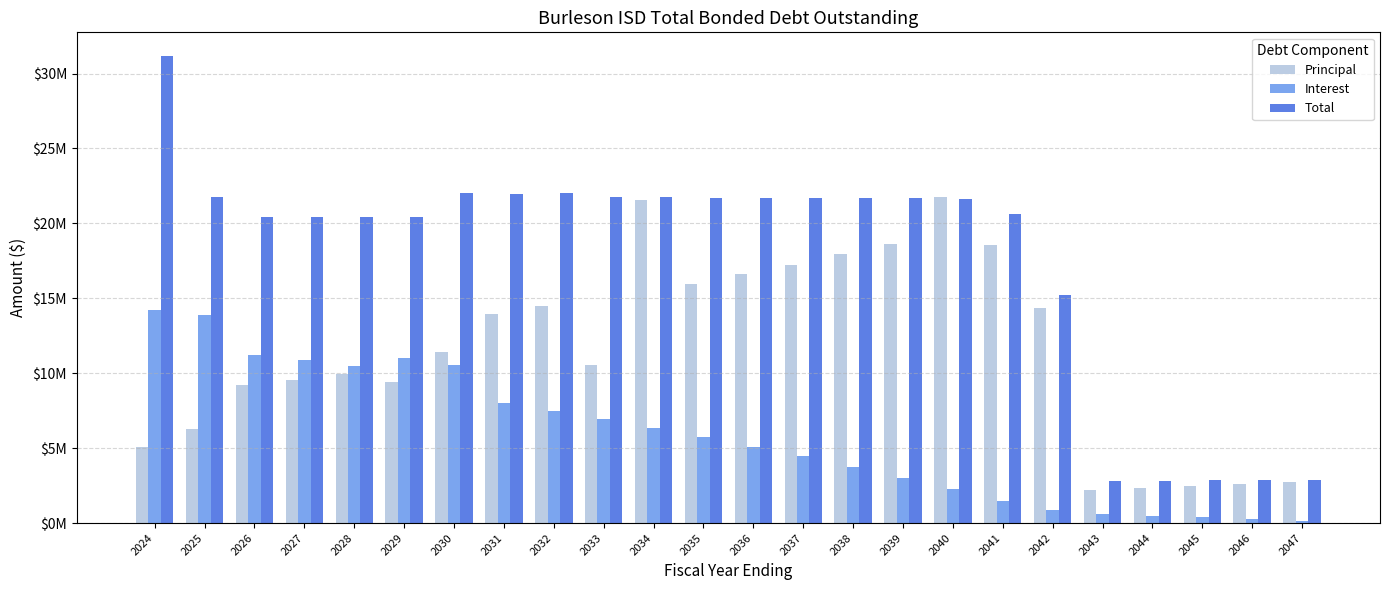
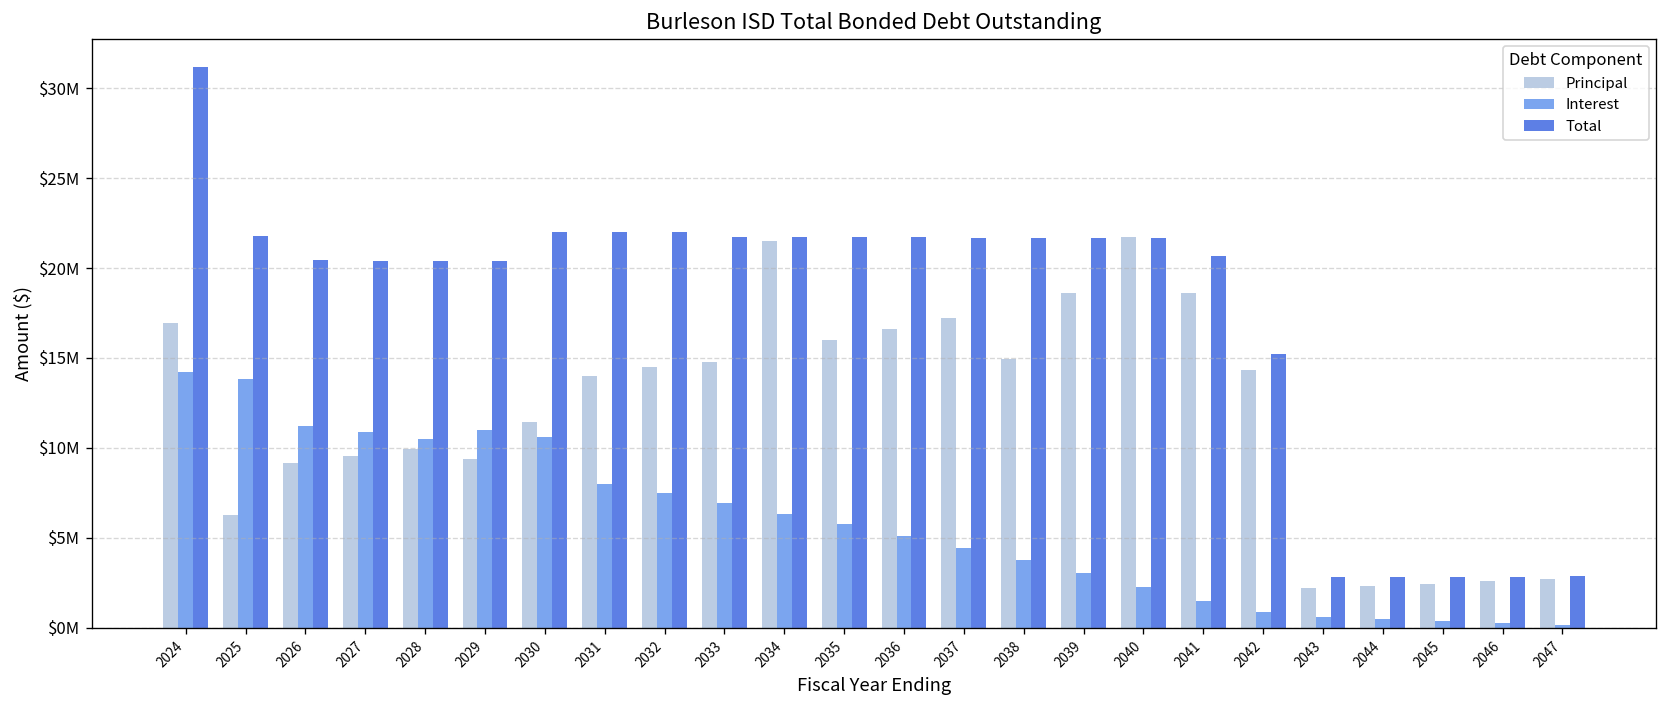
Principal, 2024: $5100000 -> $17000000
Principal, 2033: $10500000 -> $14800000
Principal, 2038: $17900000 -> $14900000
